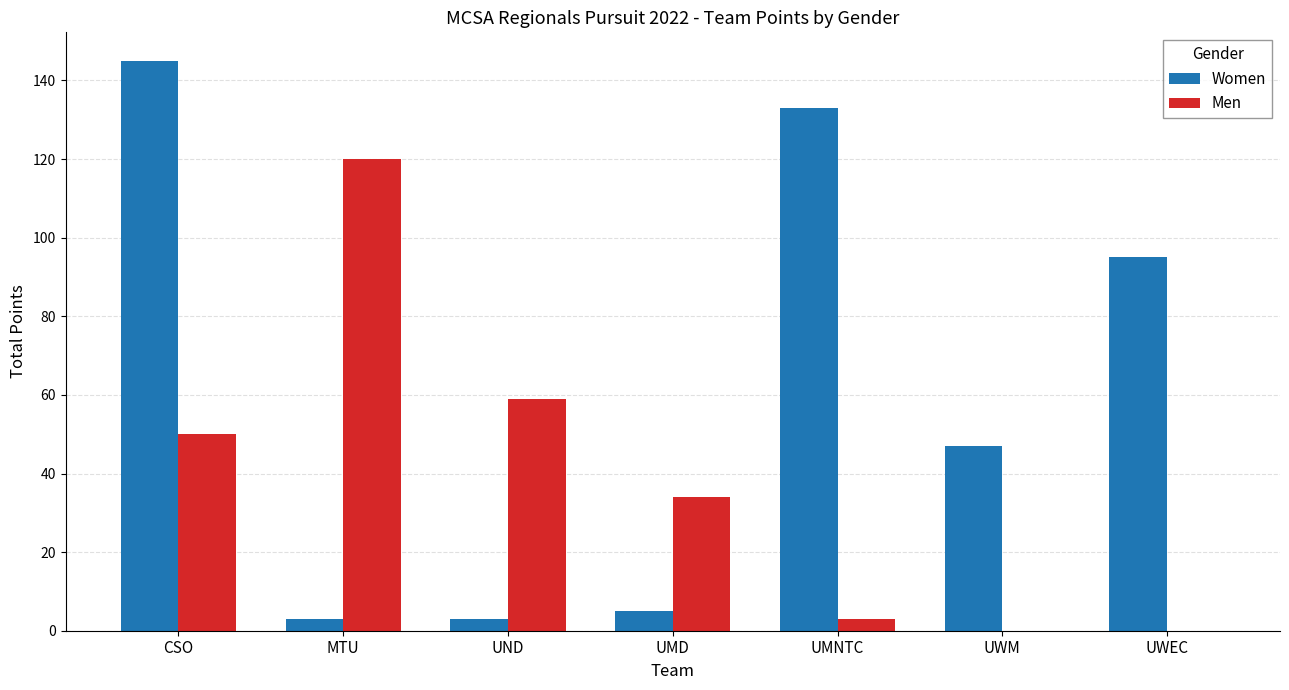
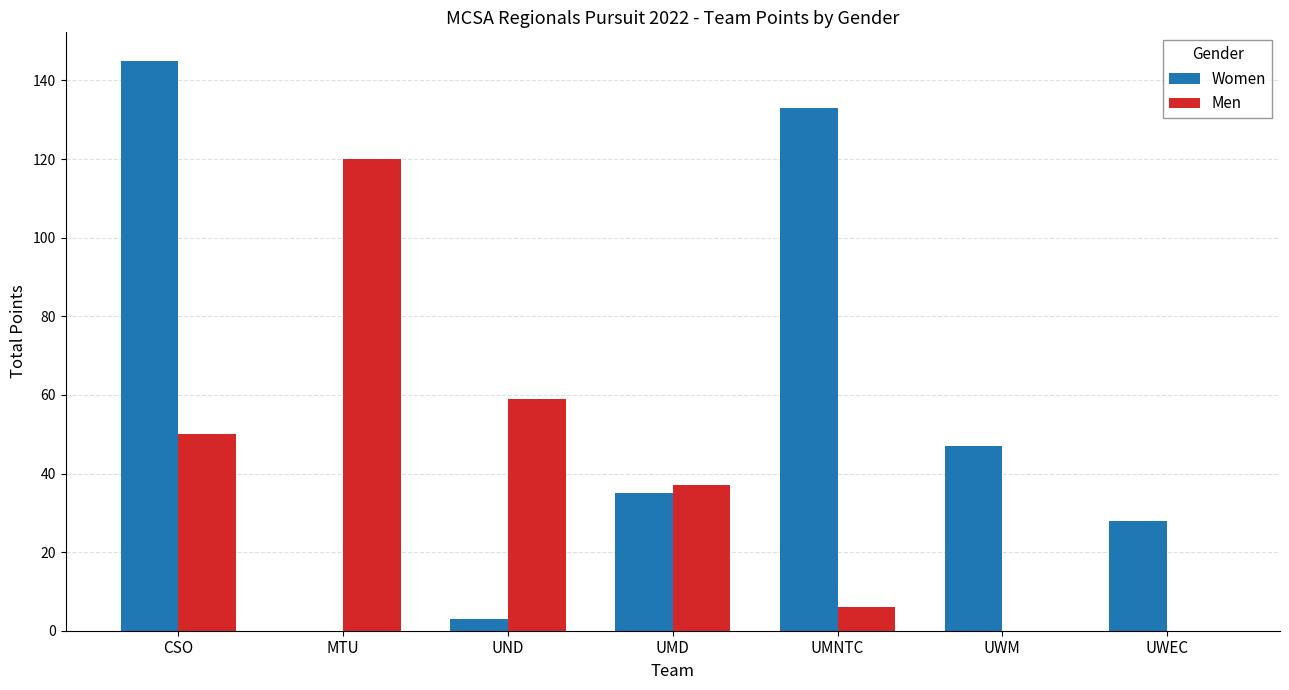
Women, MTU: 3 -> 0
Women, UMD: 5 -> 35
Men, UMD: 34 -> 37
Men, UMNTC: 3 -> 6
Women, UWEC: 95 -> 28
